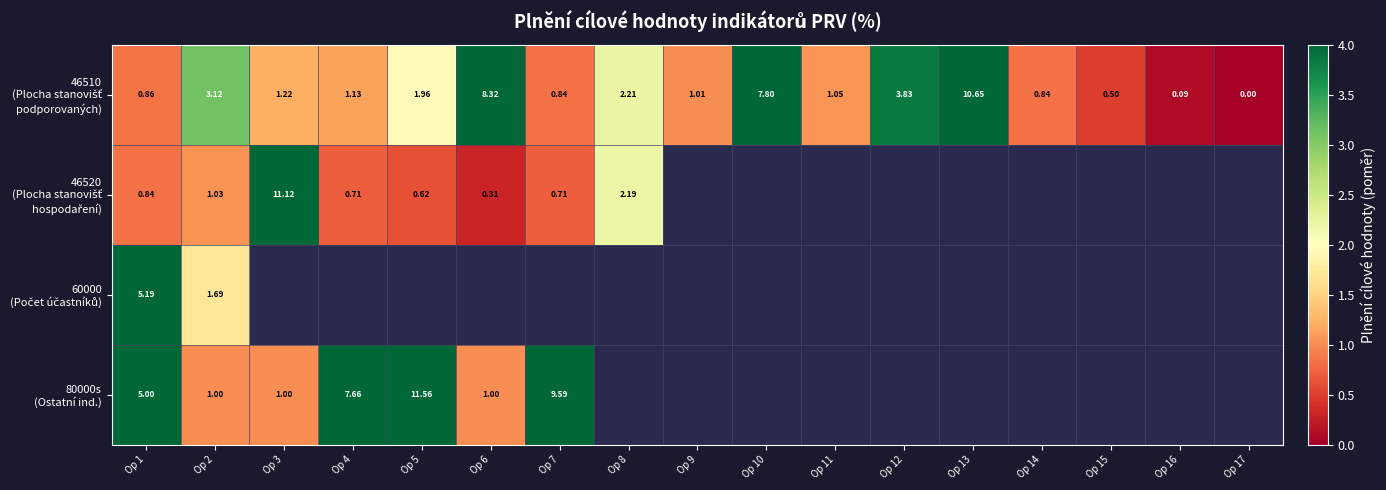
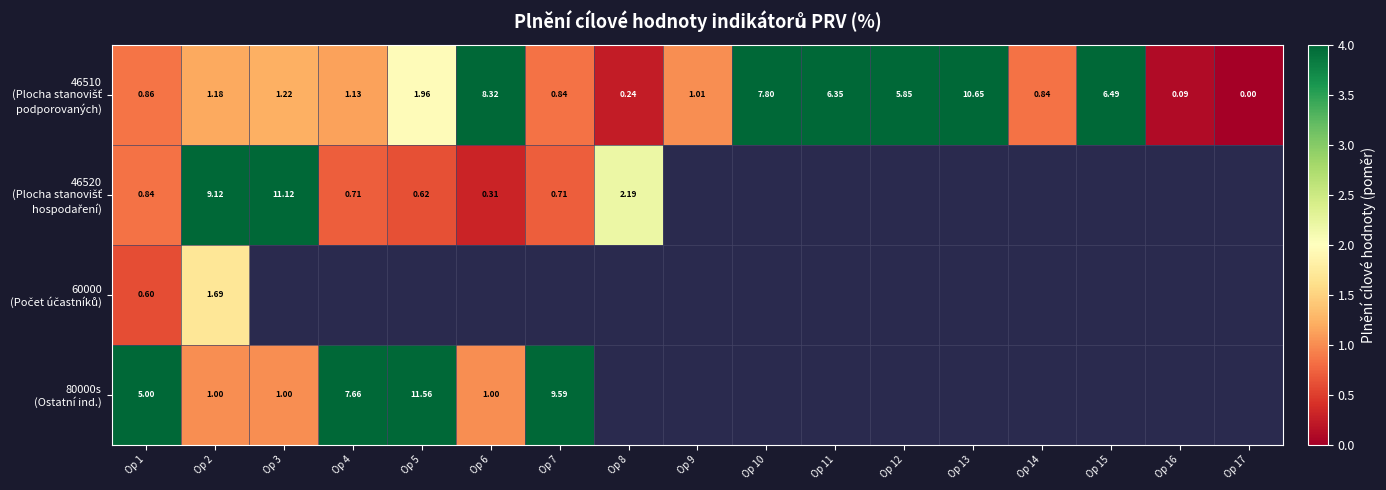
46510 (Plocha stanovišť podporovaných), Op 2: 3.12 -> 1.18
46510 (Plocha stanovišť podporovaných), Op 8: 2.21 -> 0.24
46510 (Plocha stanovišť podporovaných), Op 11: 1.05 -> 6.35
46510 (Plocha stanovišť podporovaných), Op 12: 3.83 -> 5.85
46510 (Plocha stanovišť podporovaných), Op 15: 0.50 -> 6.49
46520 (Plocha stanovišť hospodaření), Op 2: 1.03 -> 9.12
60000 (Počet účastníků), Op 1: 5.19 -> 0.60
